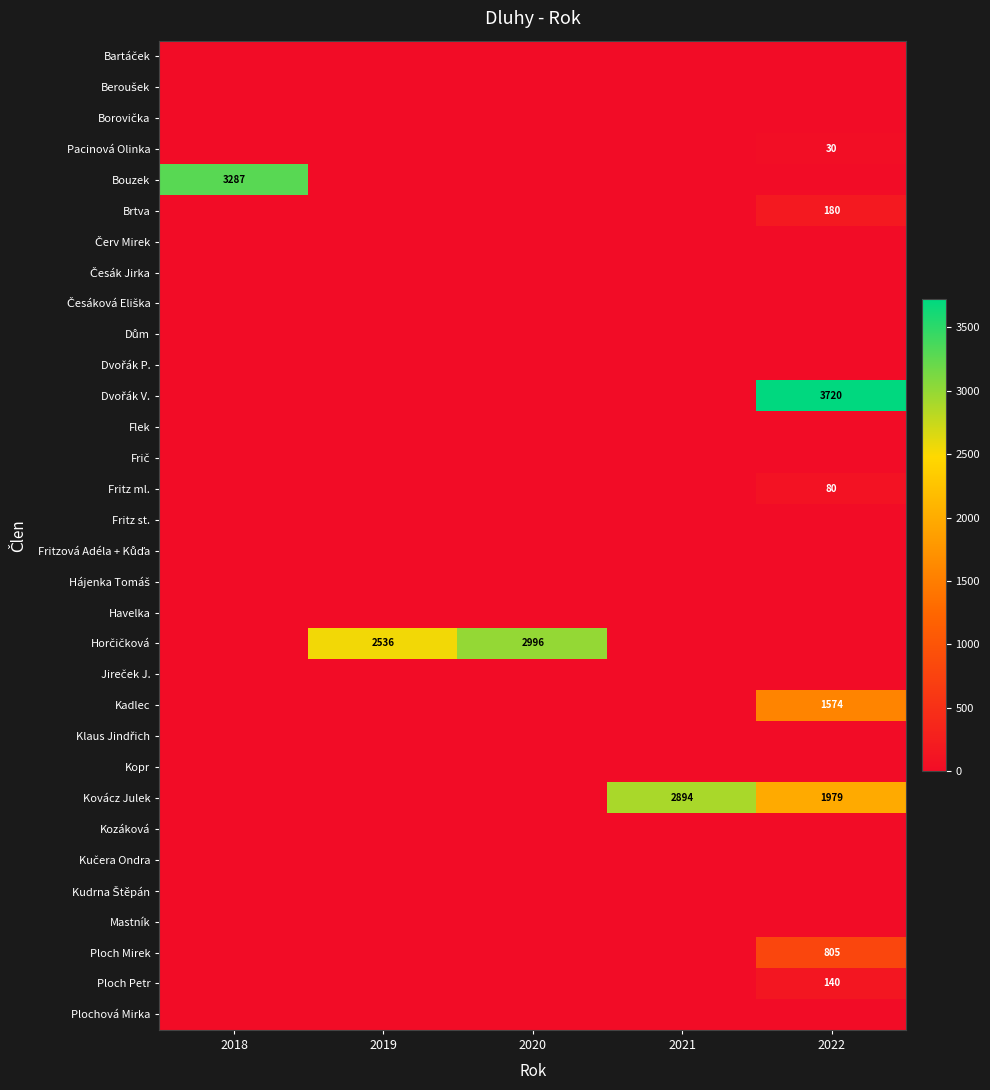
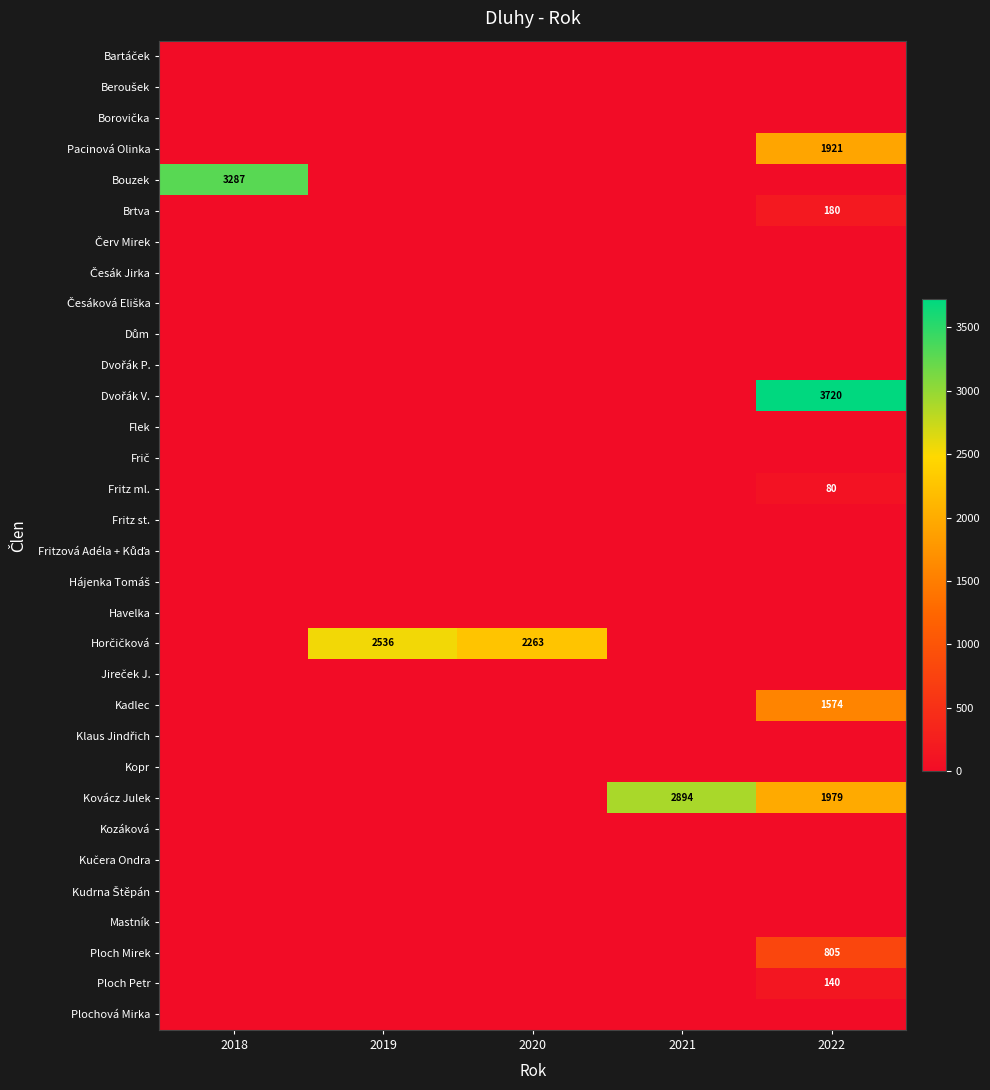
Pacinová Olinka, 2022: 30 -> 1921
Horčičková, 2020: 2996 -> 2263
